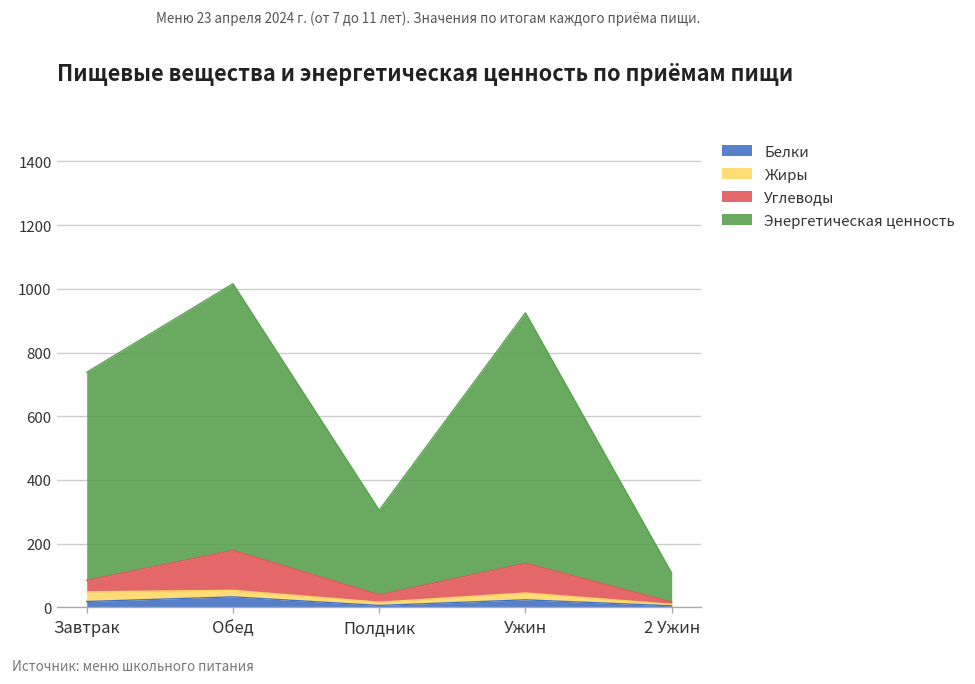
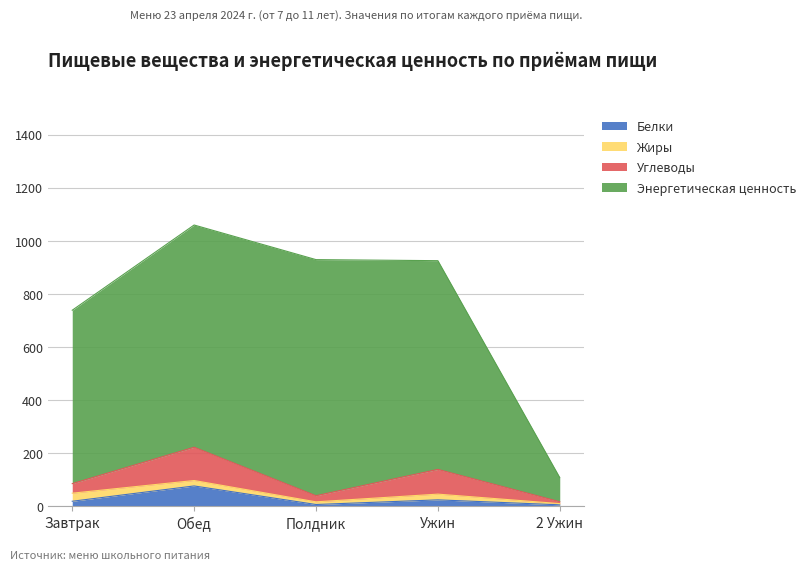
Белки, Обед: 30 -> 80
Энергетическая ценность, Полдник: 270 -> 890
